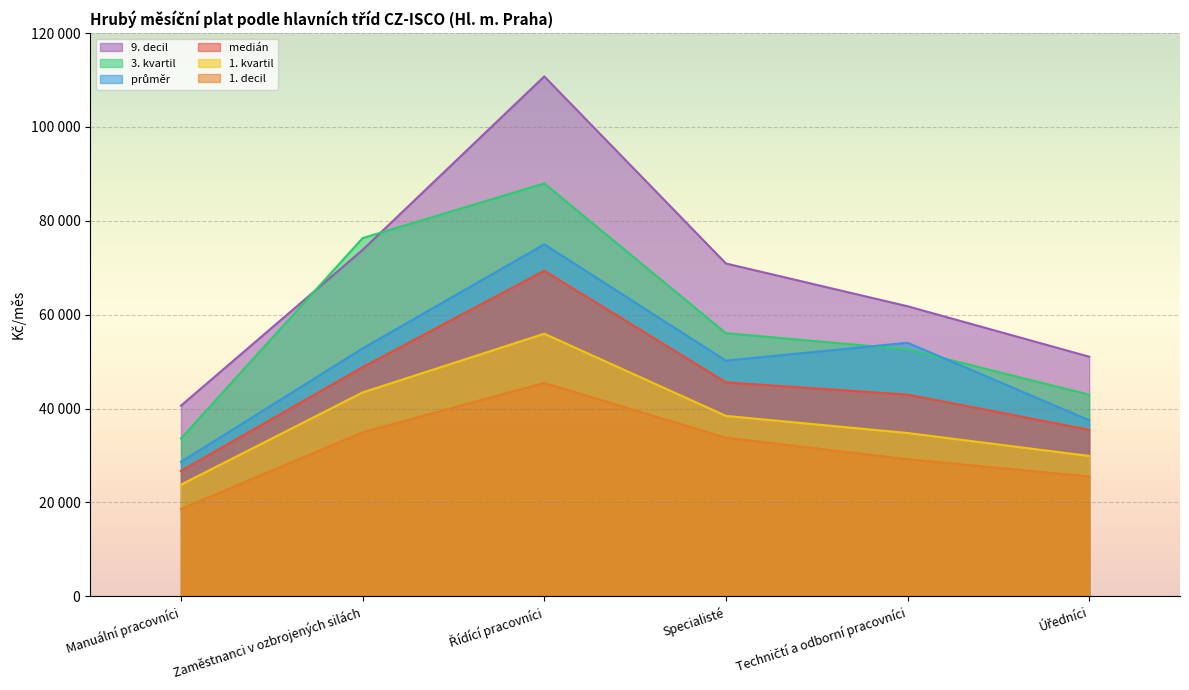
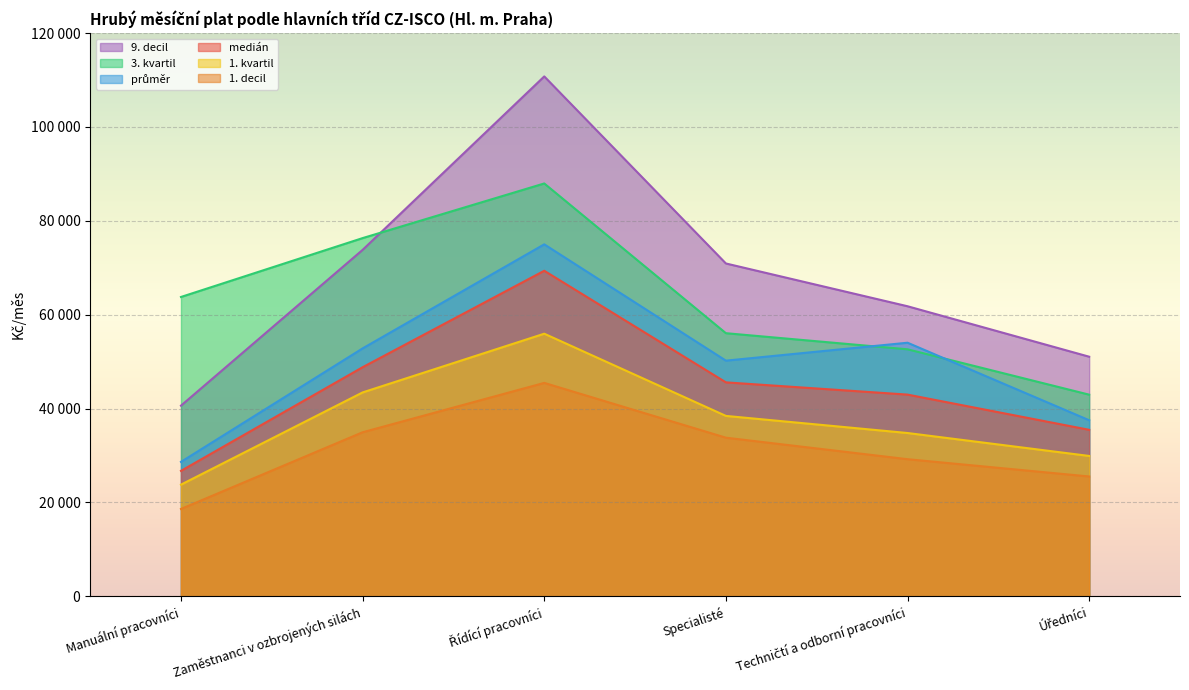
3. kvartil, Manuální pracovníci: 34000 -> 64000
